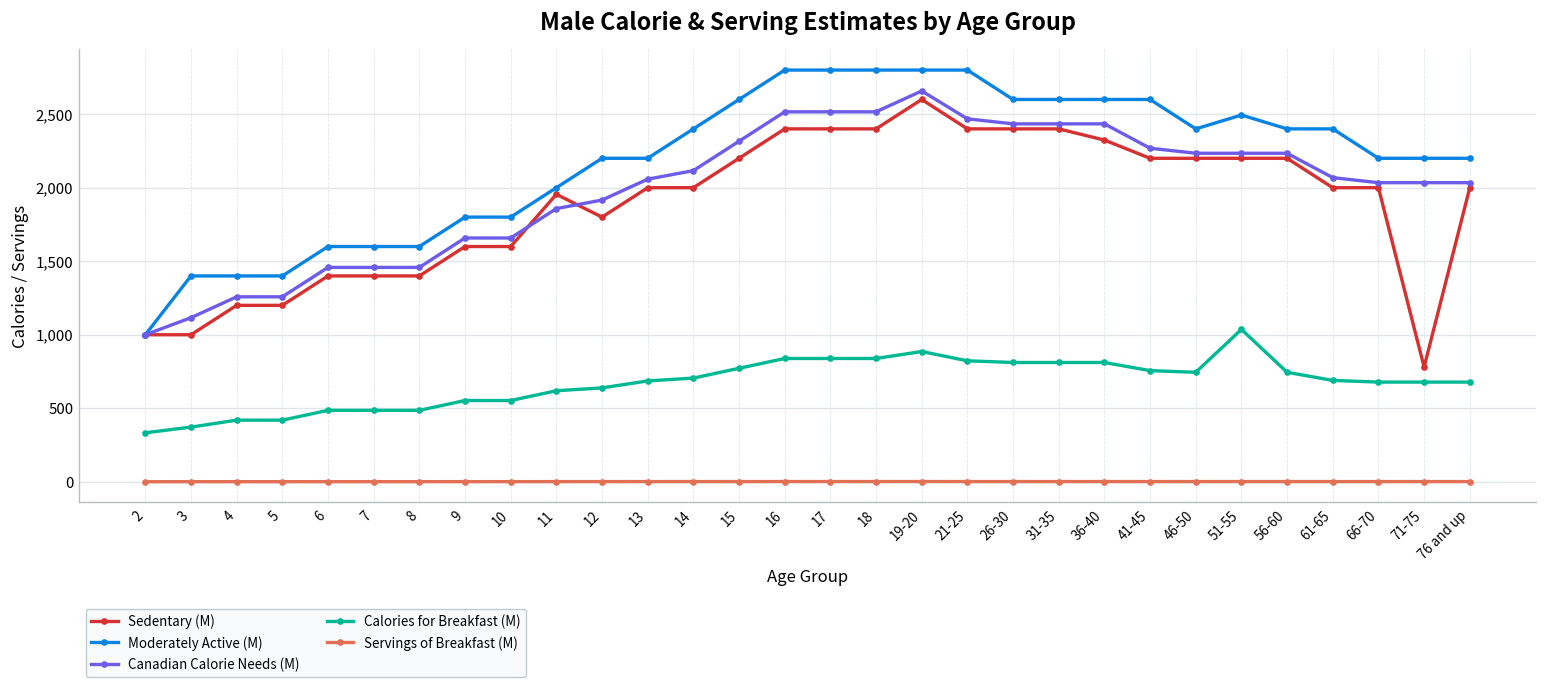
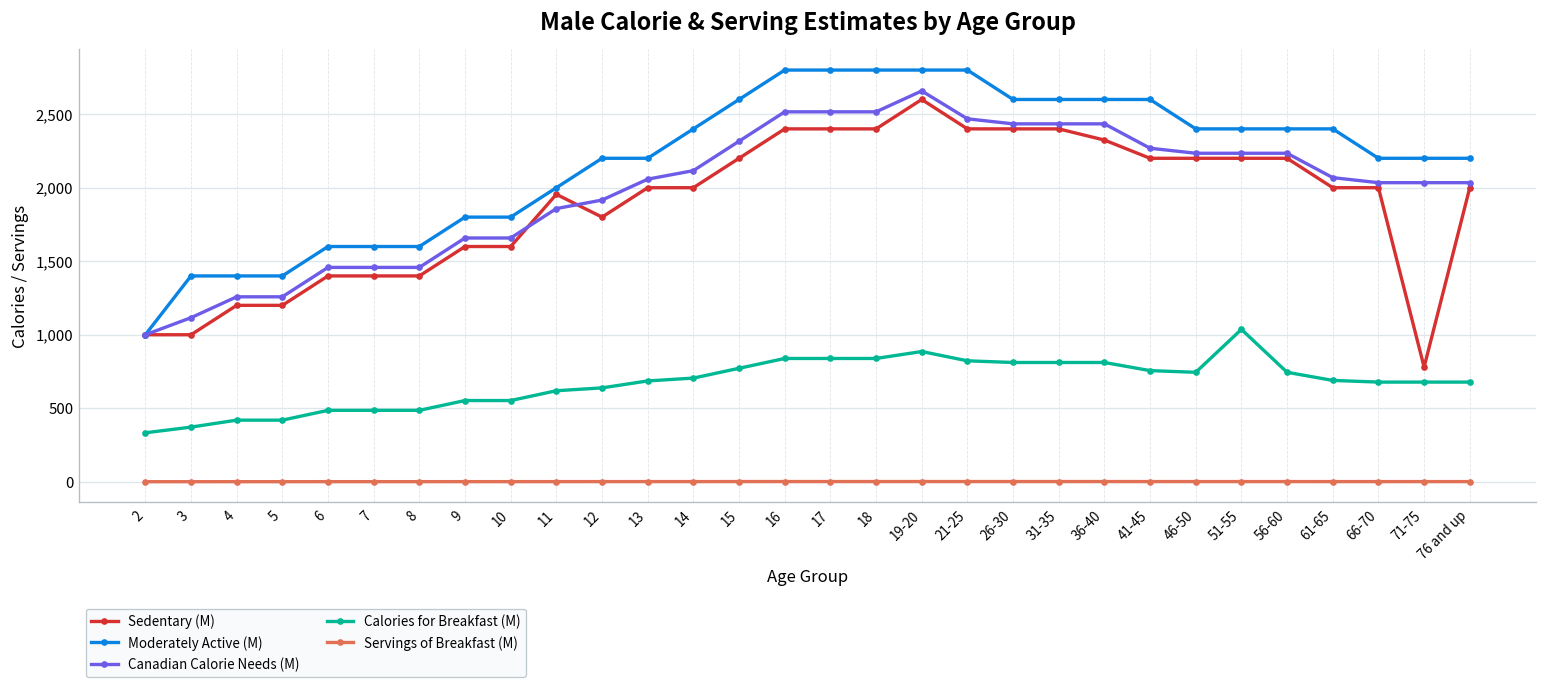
Moderately Active (M), 51-55: 2,490 -> 2,400
